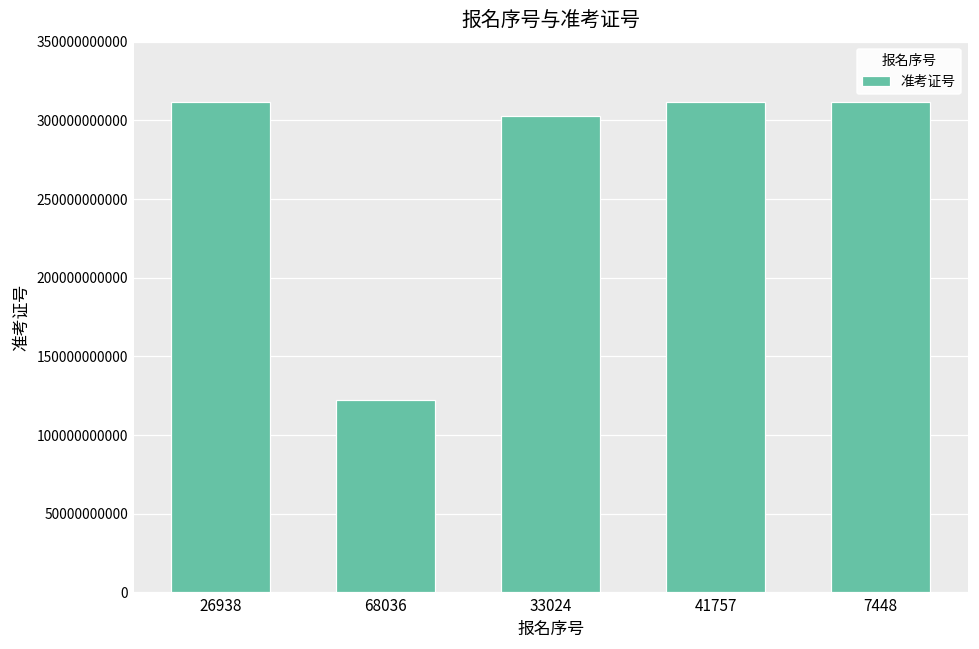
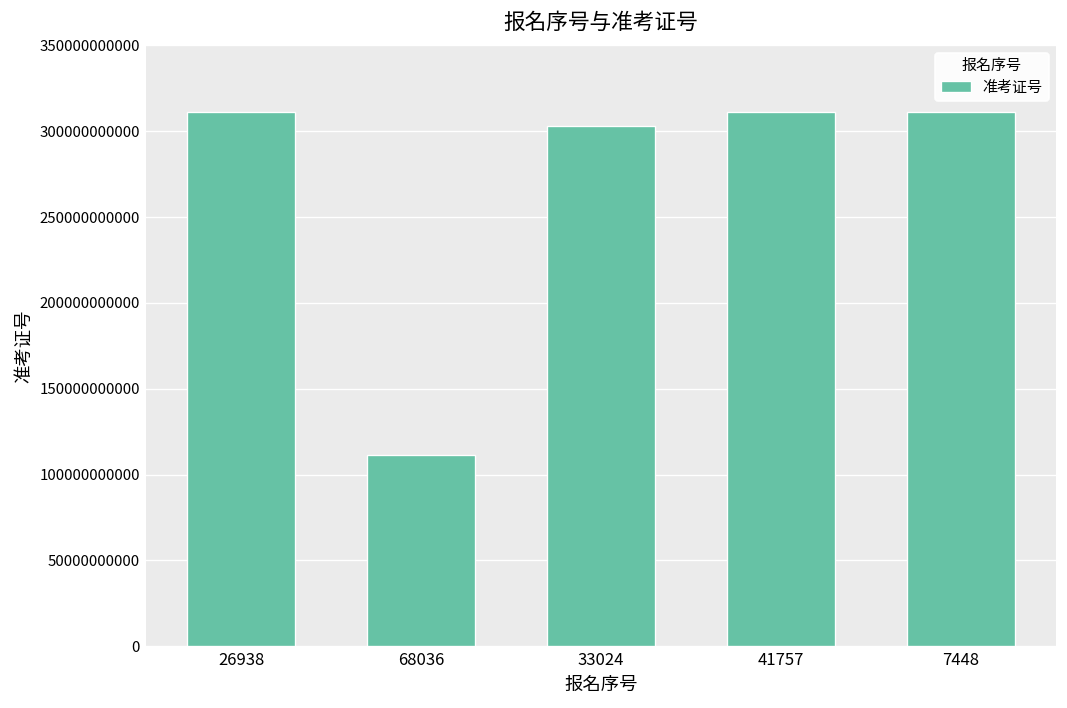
68036: 122000000000 -> 112000000000
